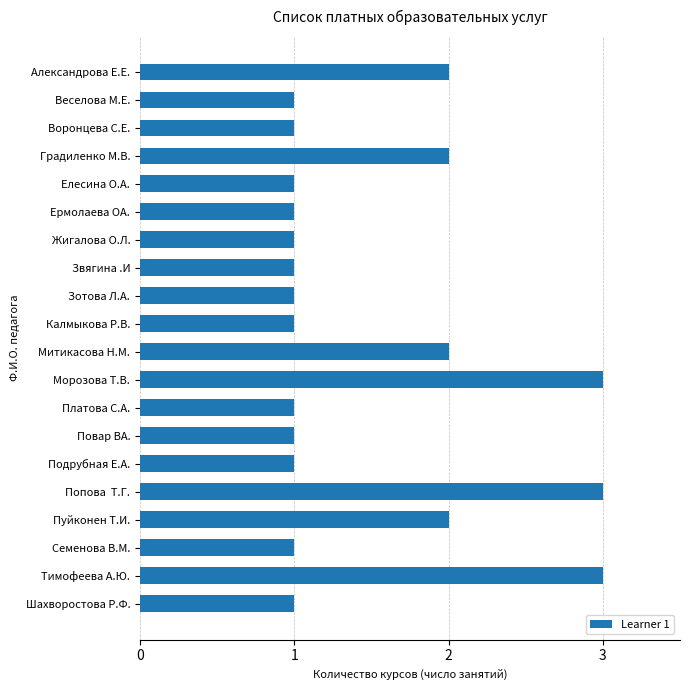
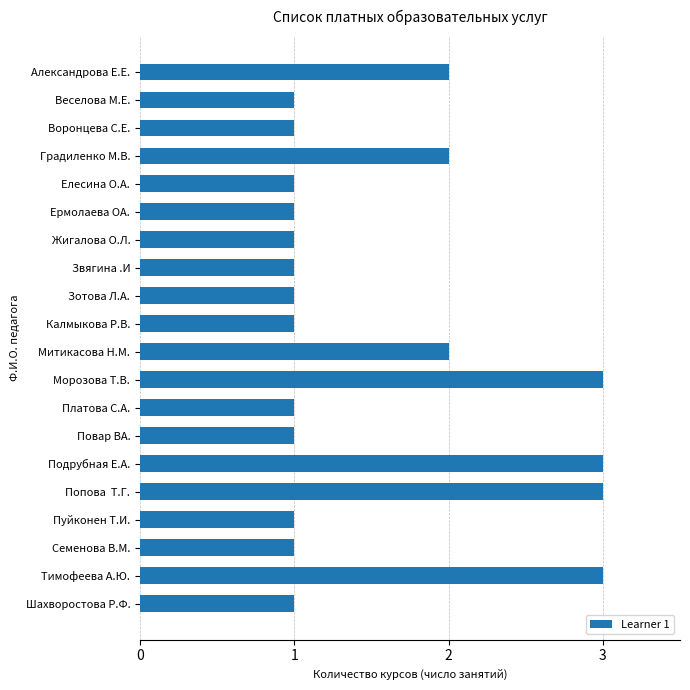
Подрубная Е.А.: 1 -> 3
Пуйконен Т.И.: 2 -> 1
